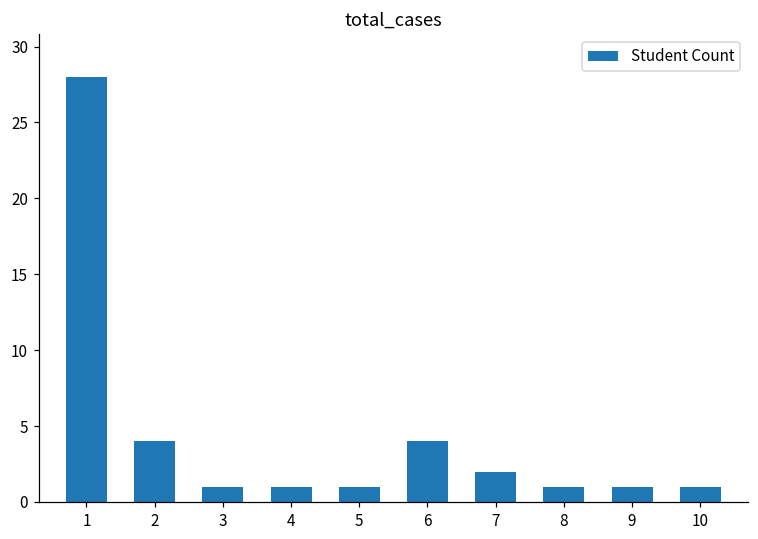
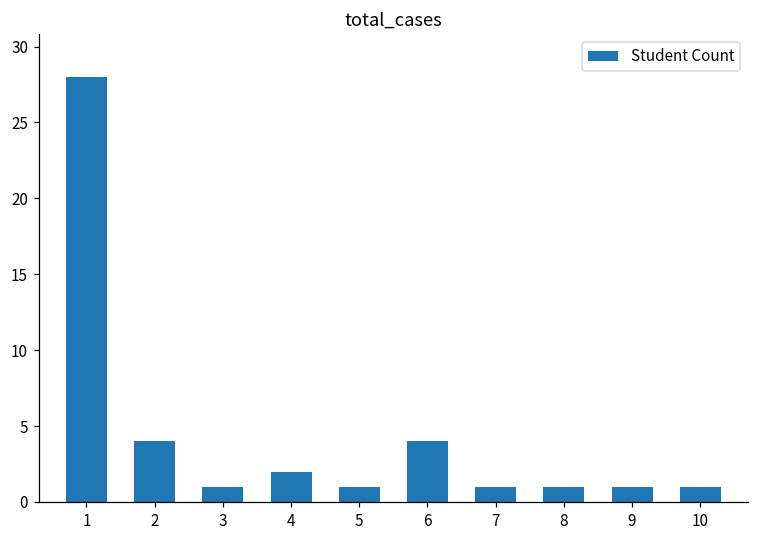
4: 1 -> 2
7: 2 -> 1
